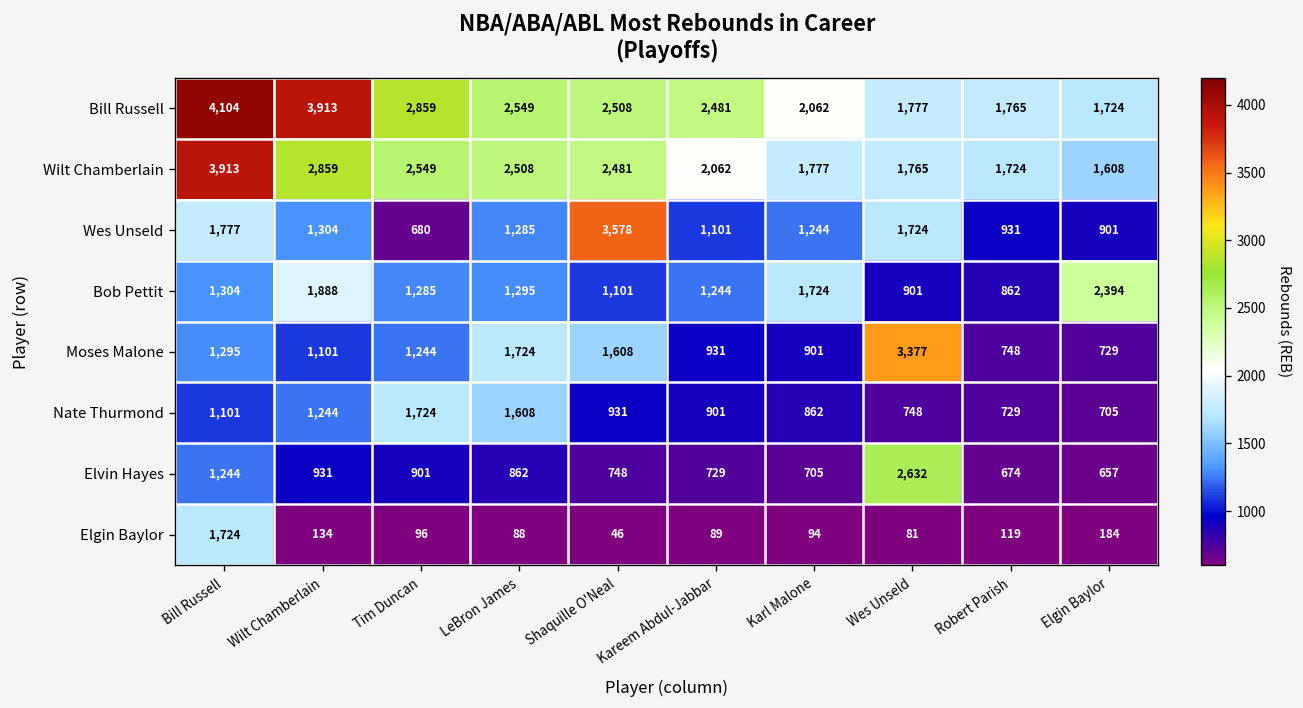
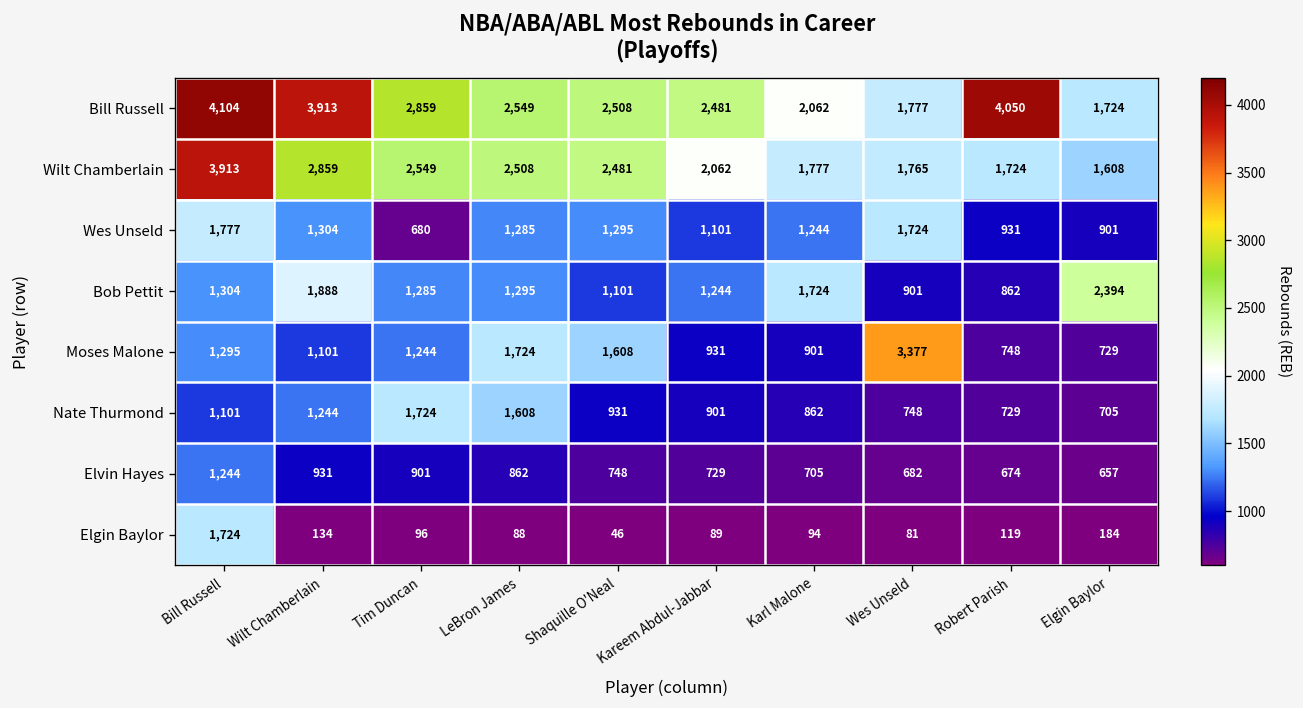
Bill Russell, Robert Parish: 1,765 -> 4,050
Wes Unseld, Shaquille O'Neal: 3,578 -> 1,295
Elvin Hayes, Wes Unseld: 2,632 -> 682
